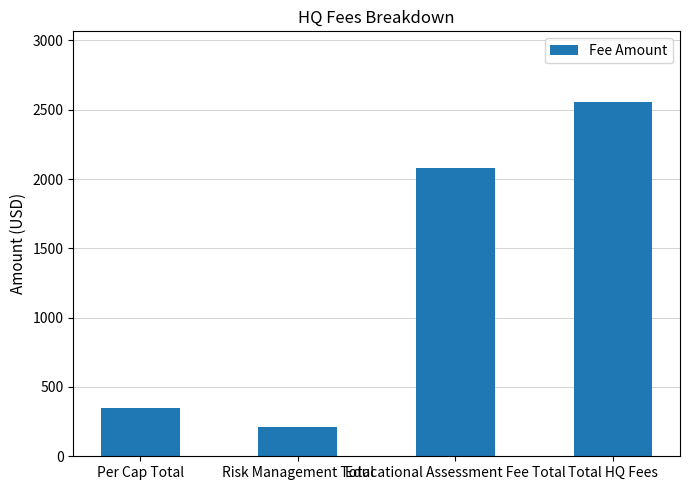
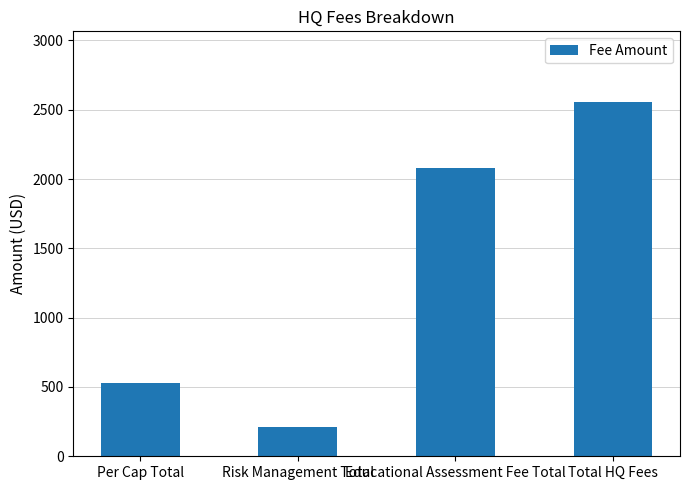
Per Cap Total: 350 -> 530
